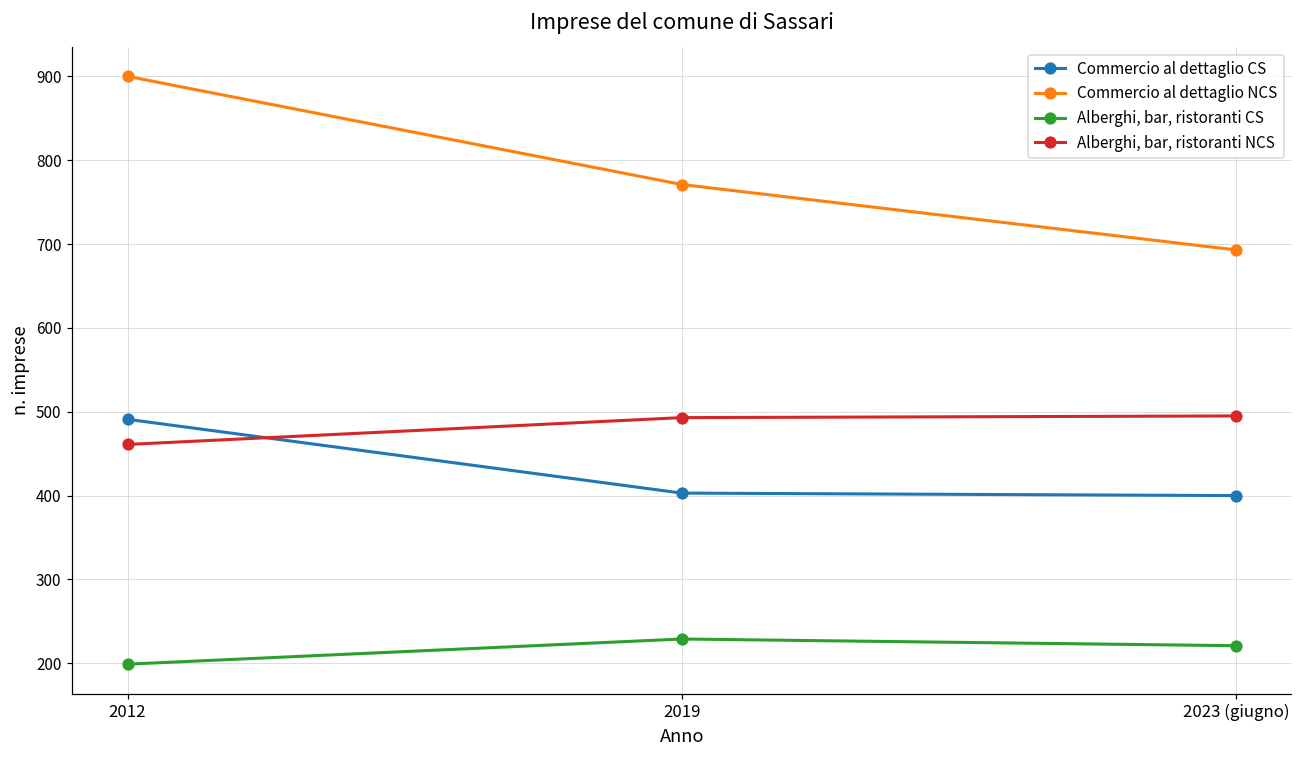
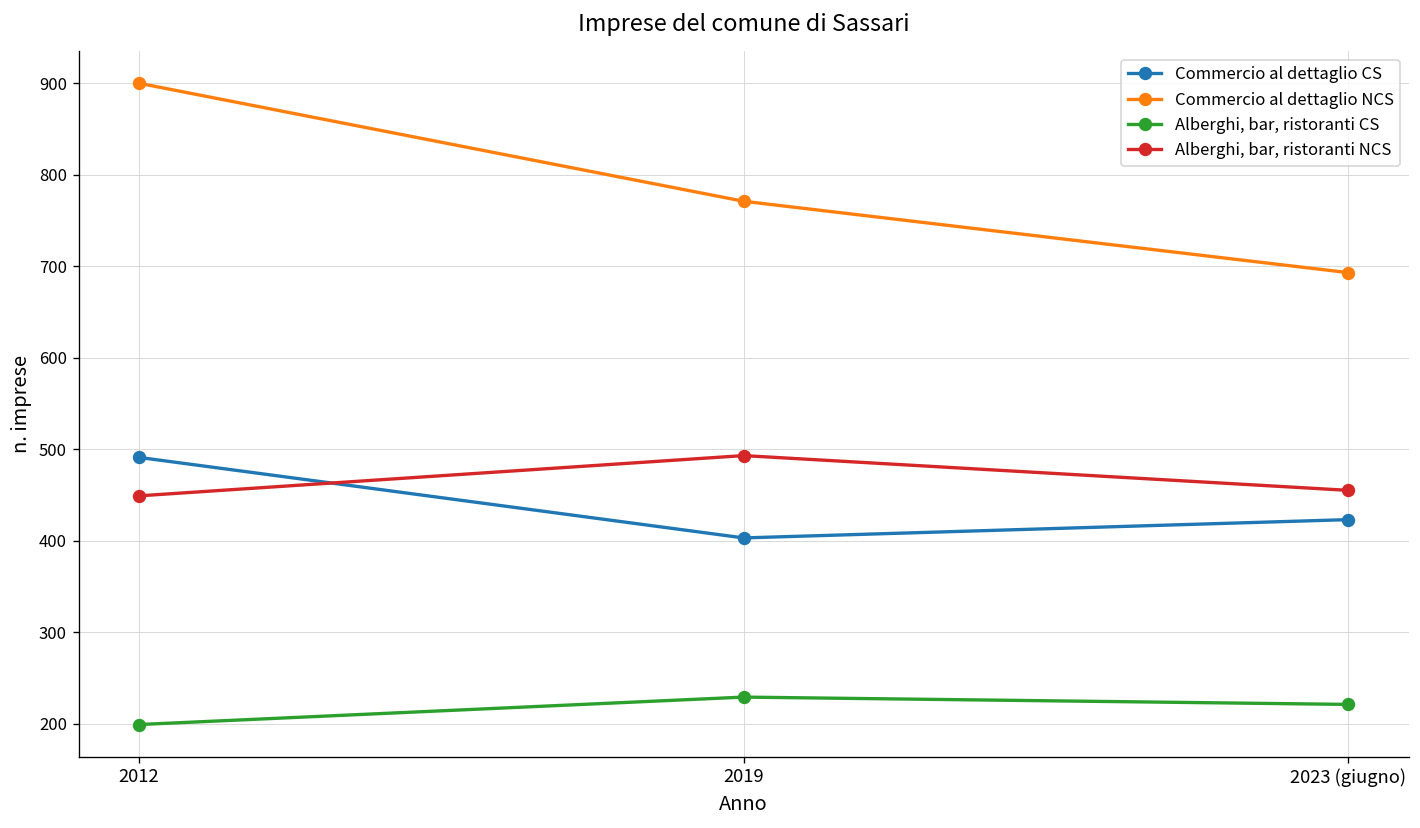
Alberghi, bar, ristoranti NCS, 2012: 460 -> 450
Commercio al dettaglio CS, 2023 (giugno): 400 -> 420
Alberghi, bar, ristoranti NCS, 2023 (giugno): 500 -> 460
